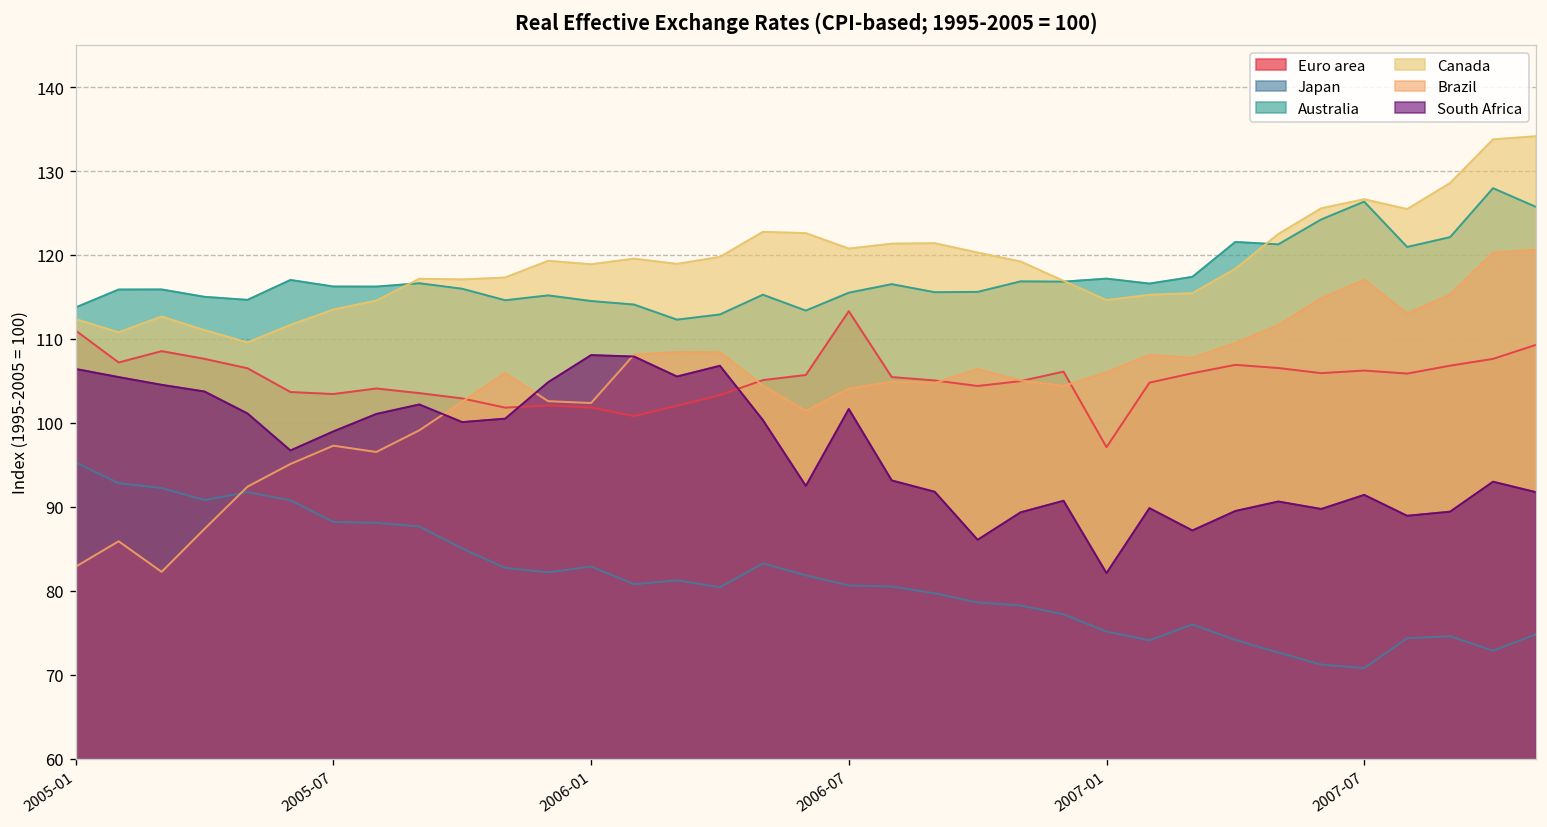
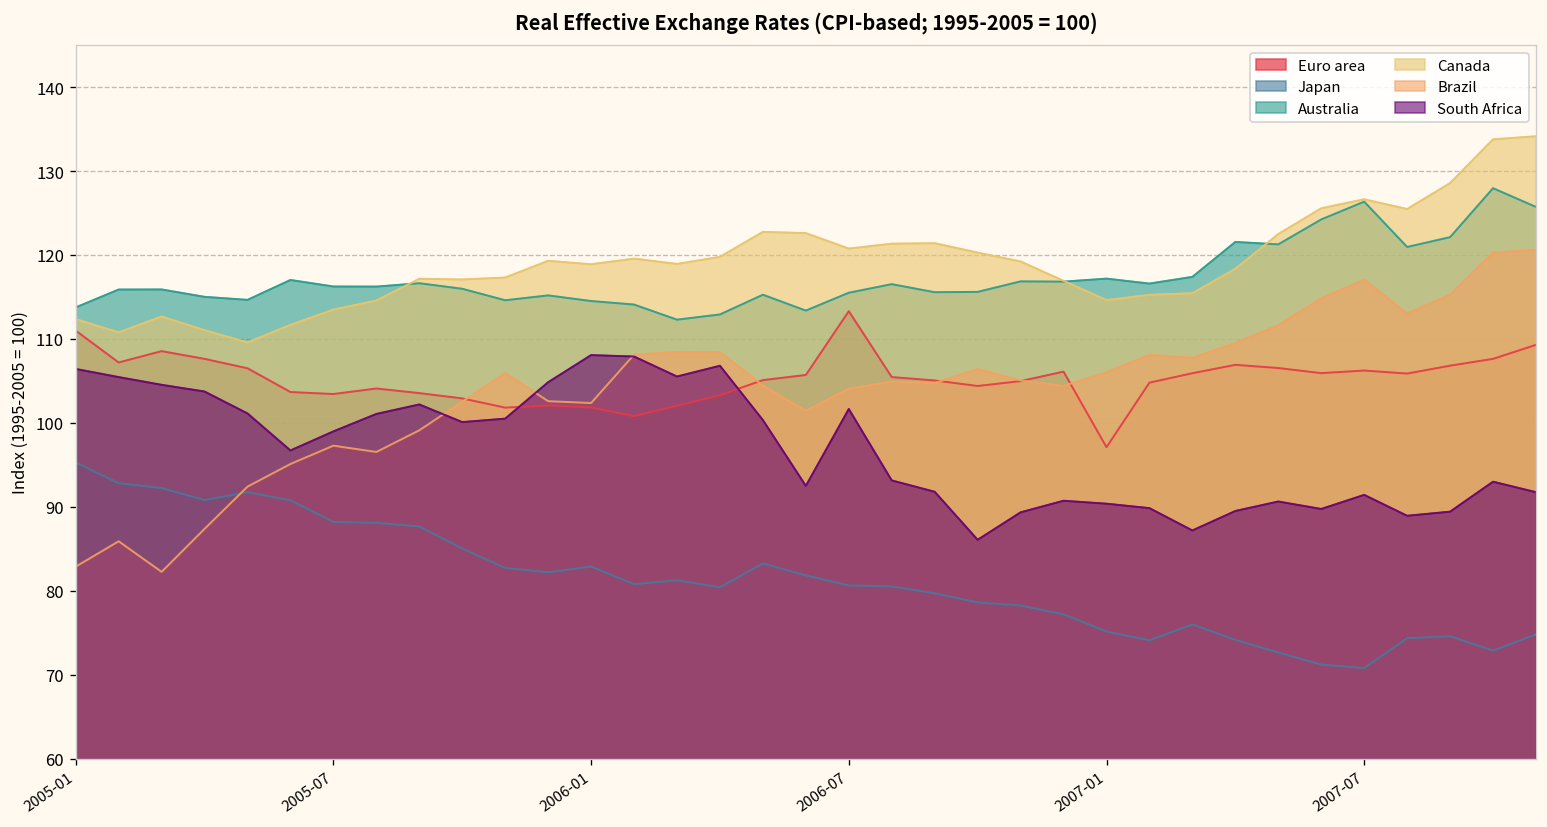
South Africa, 2007-01: 82 -> 90
